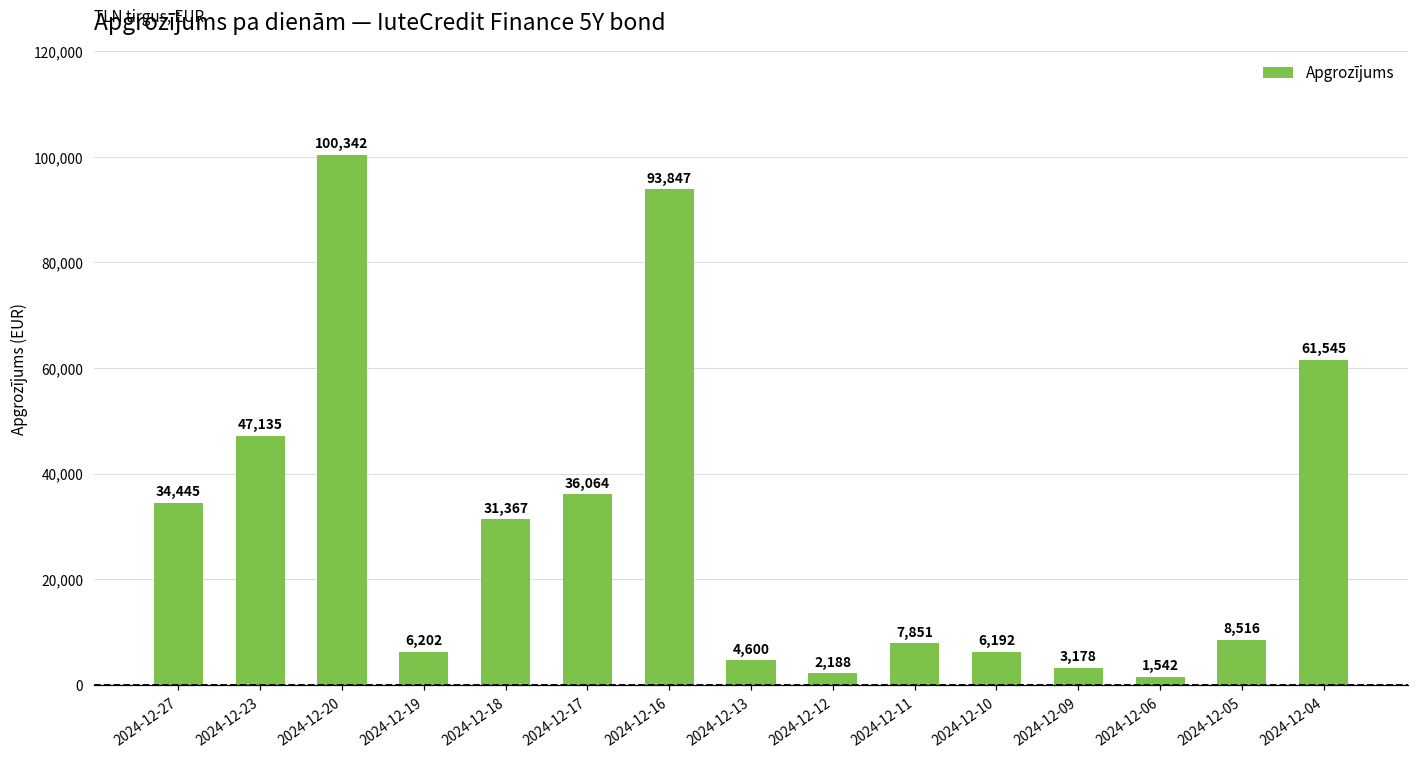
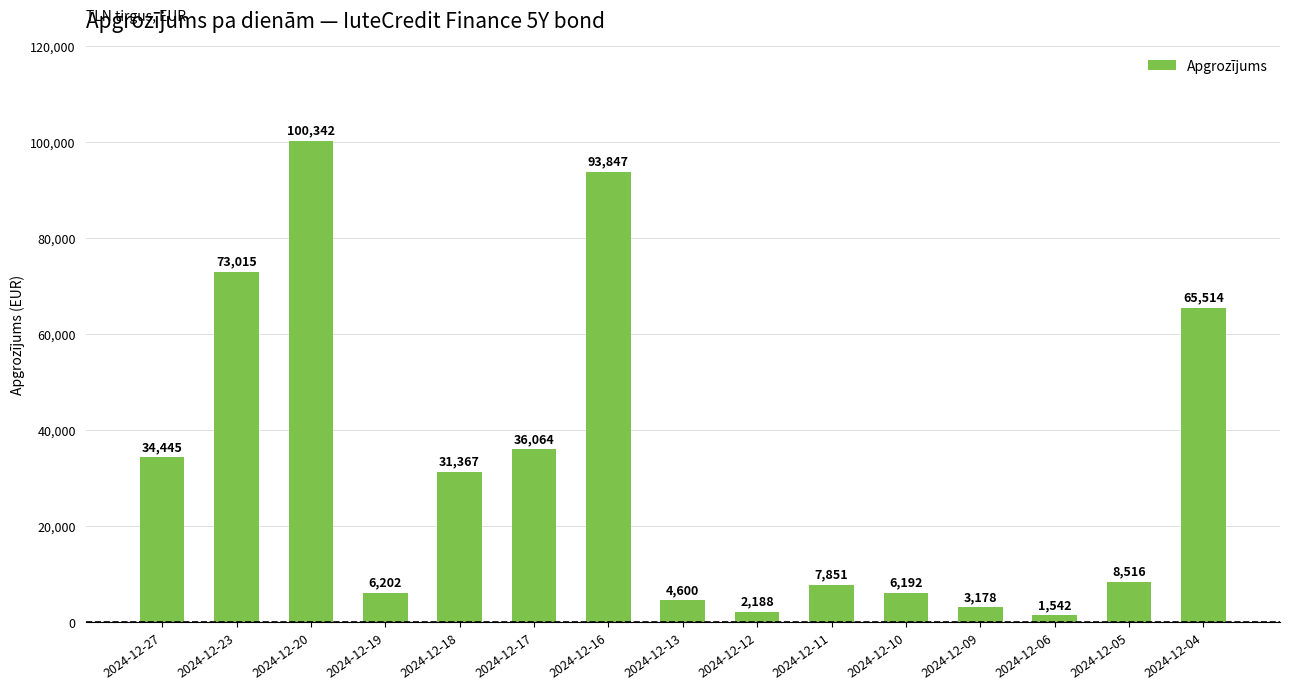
2024-12-23: 47,135 -> 73,015
2024-12-04: 61,545 -> 65,514
